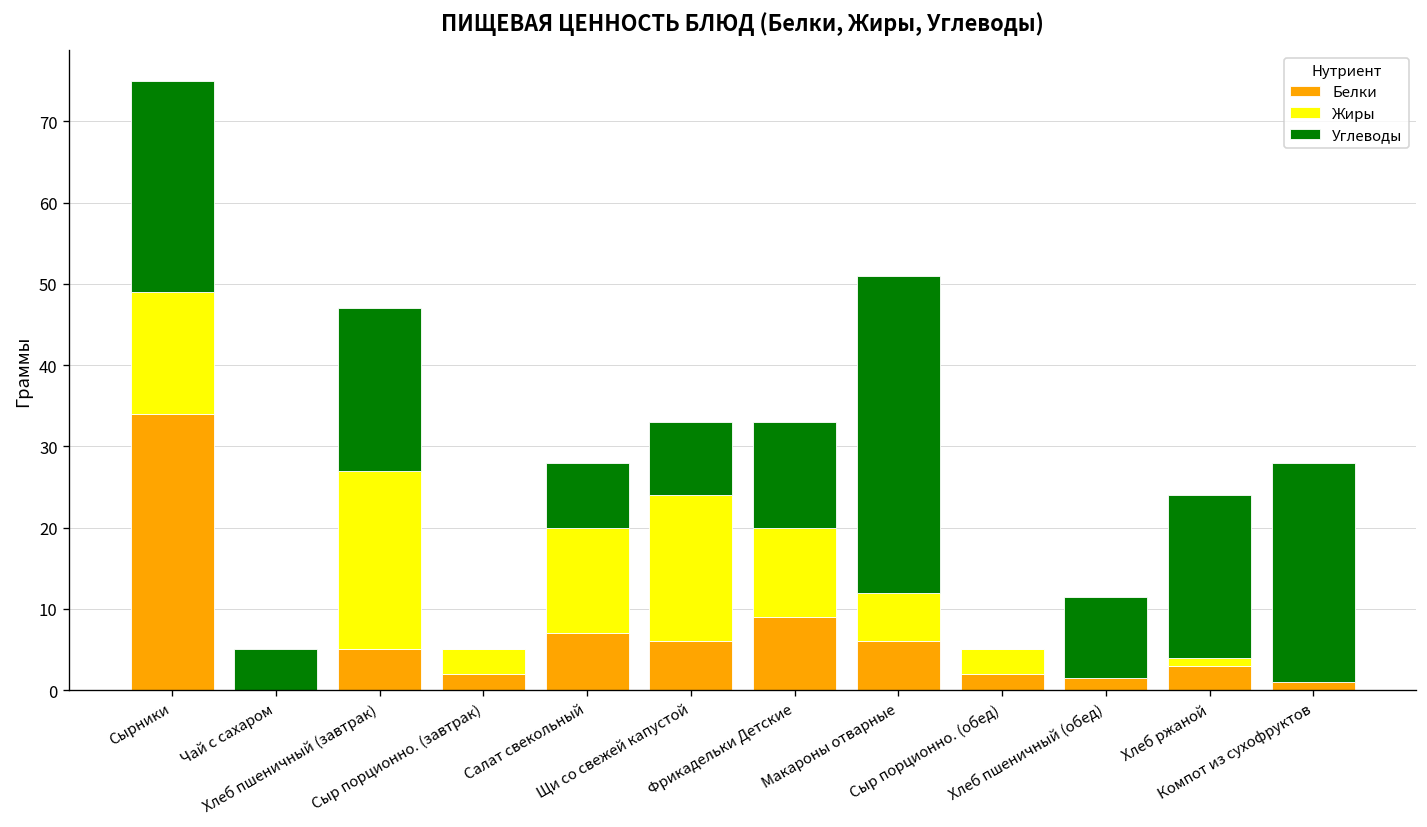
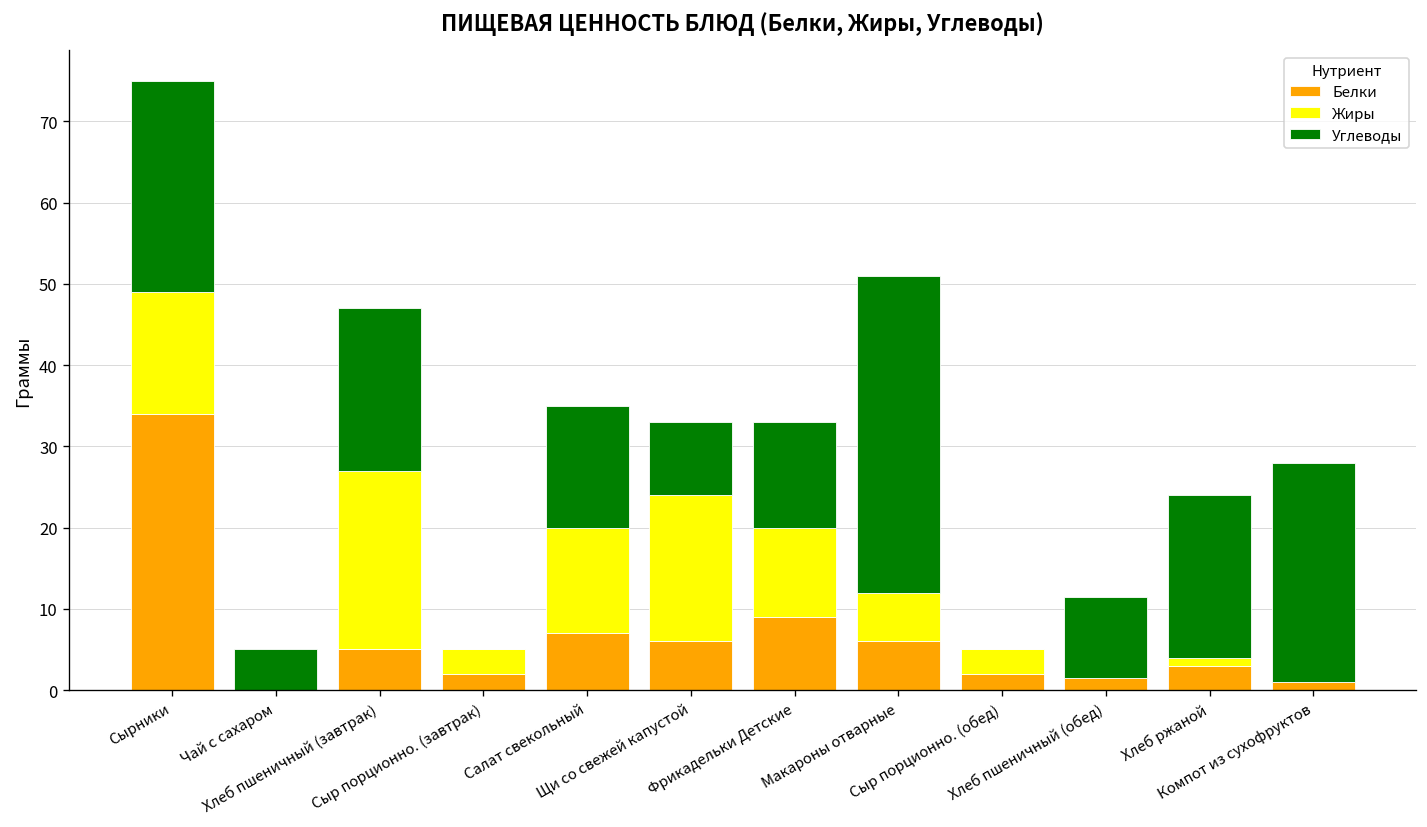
Углеводы, Салат свекольный: 8 -> 15
